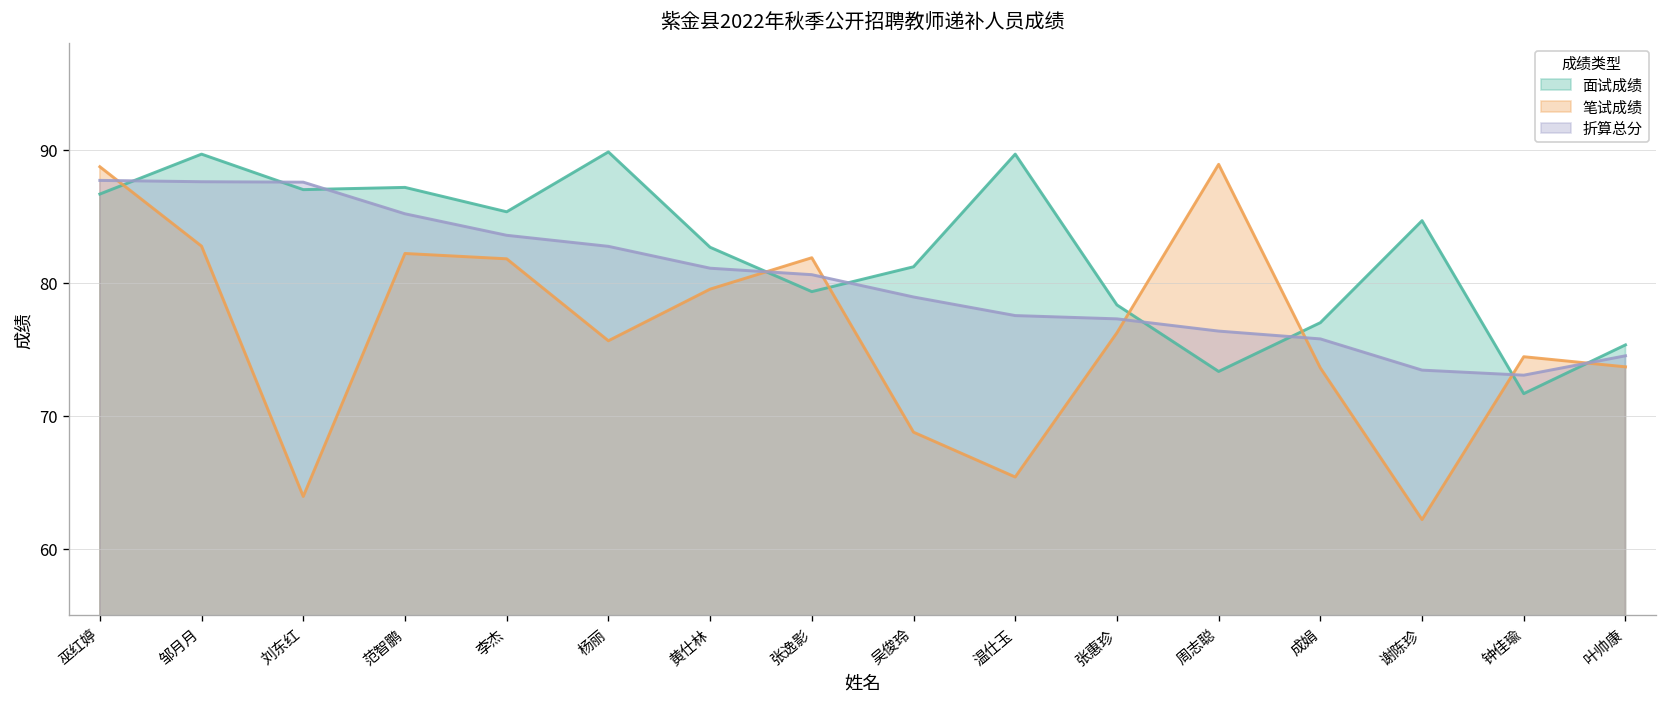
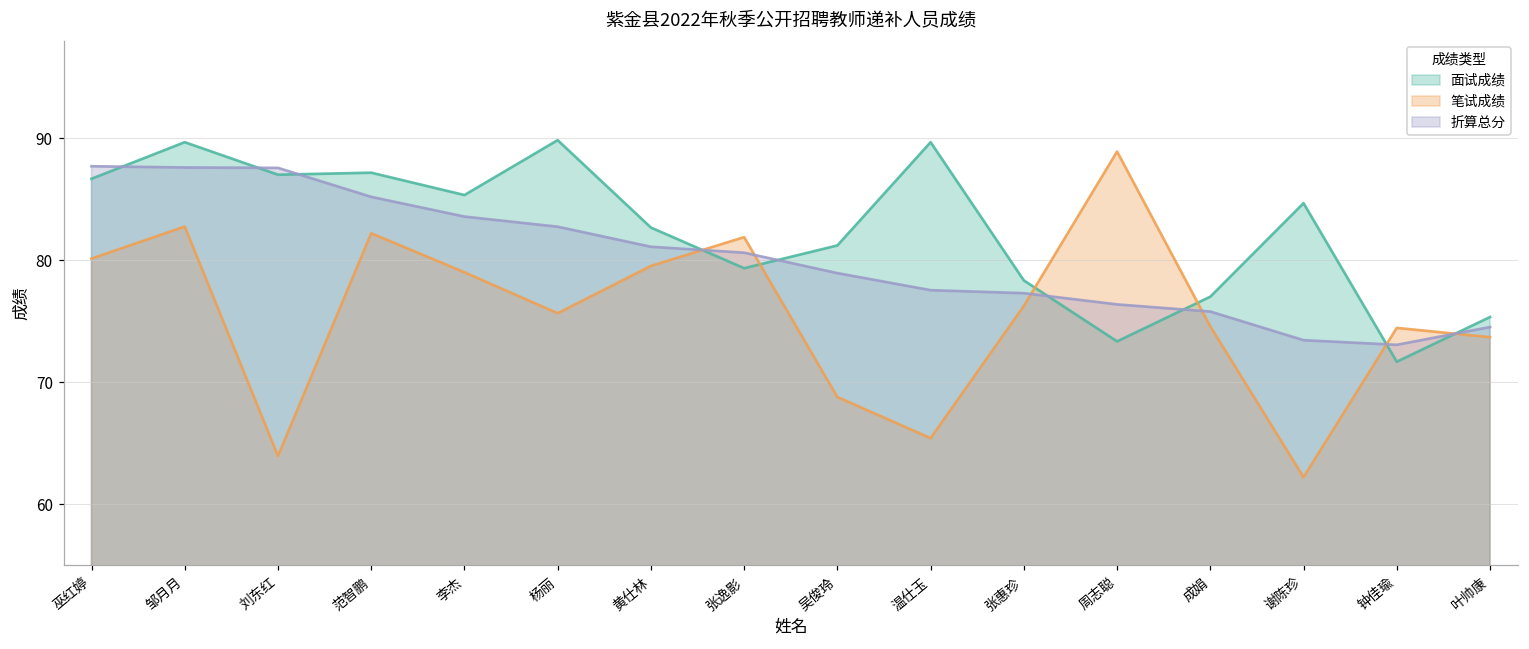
笔试成绩, 巫红婷: 88.7 -> 80.1
笔试成绩, 李杰: 81.8 -> 79.0
笔试成绩, 成娟: 73.6 -> 74.6
